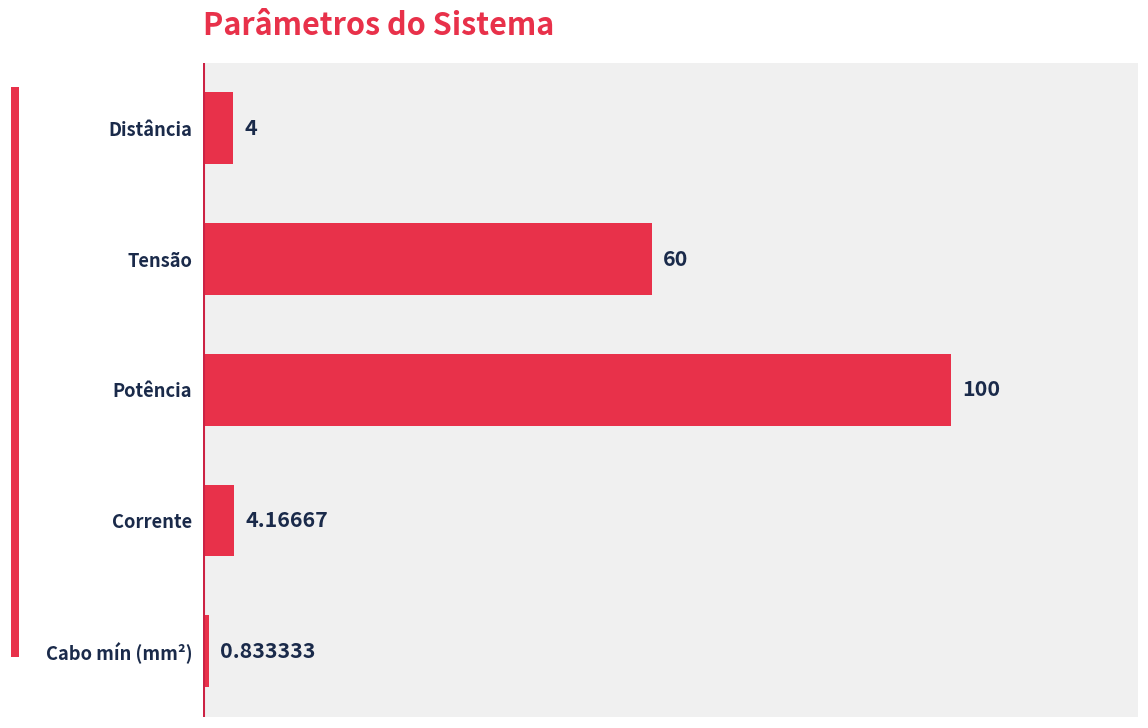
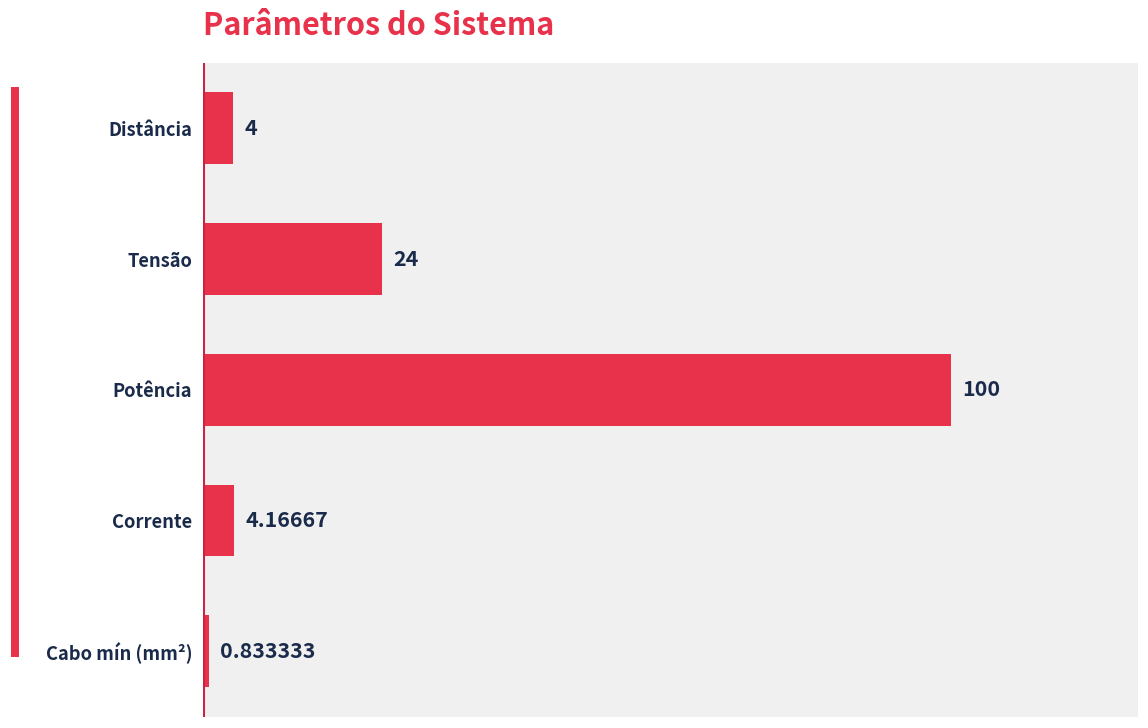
Tensão: 60 -> 24
